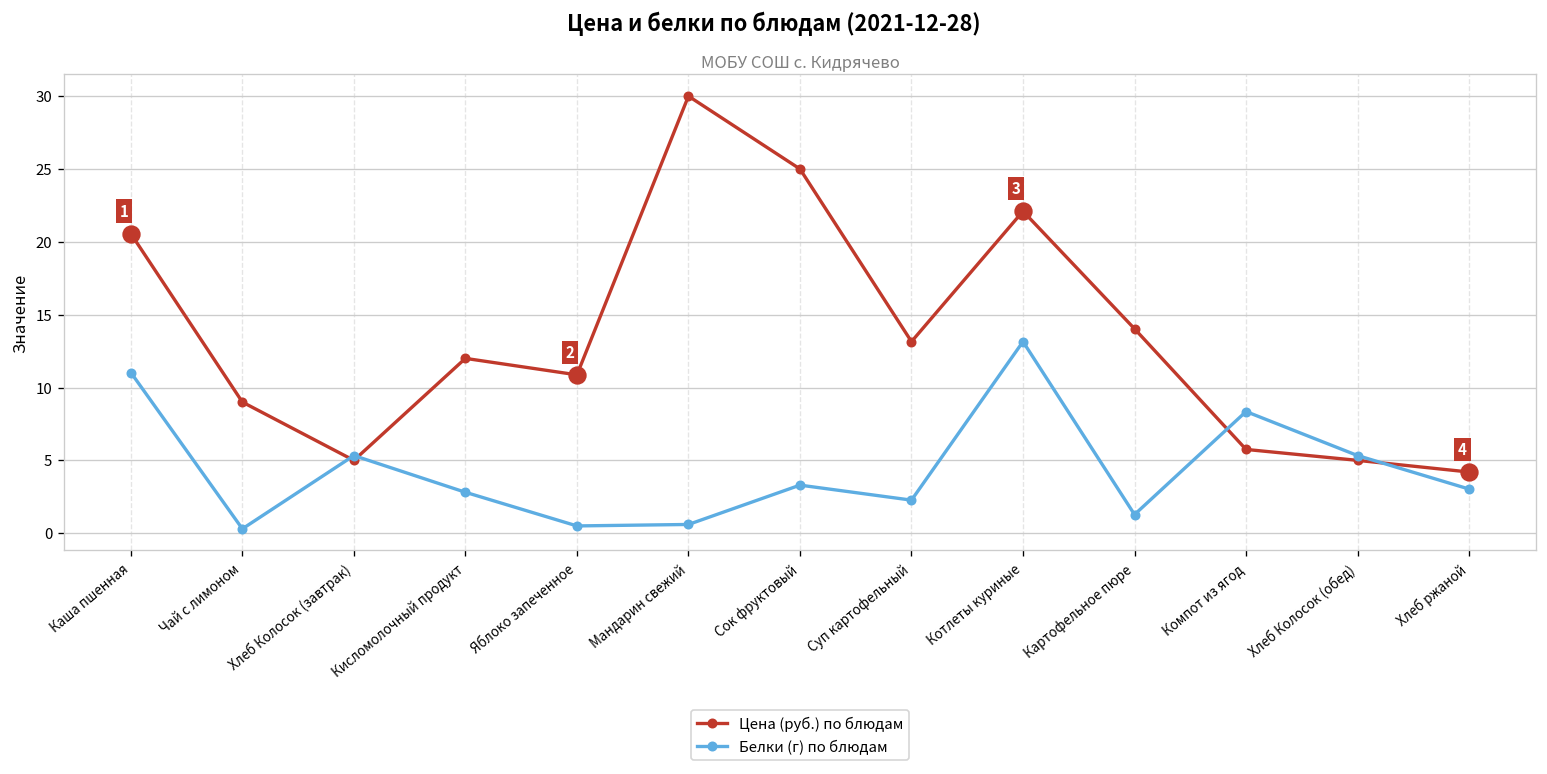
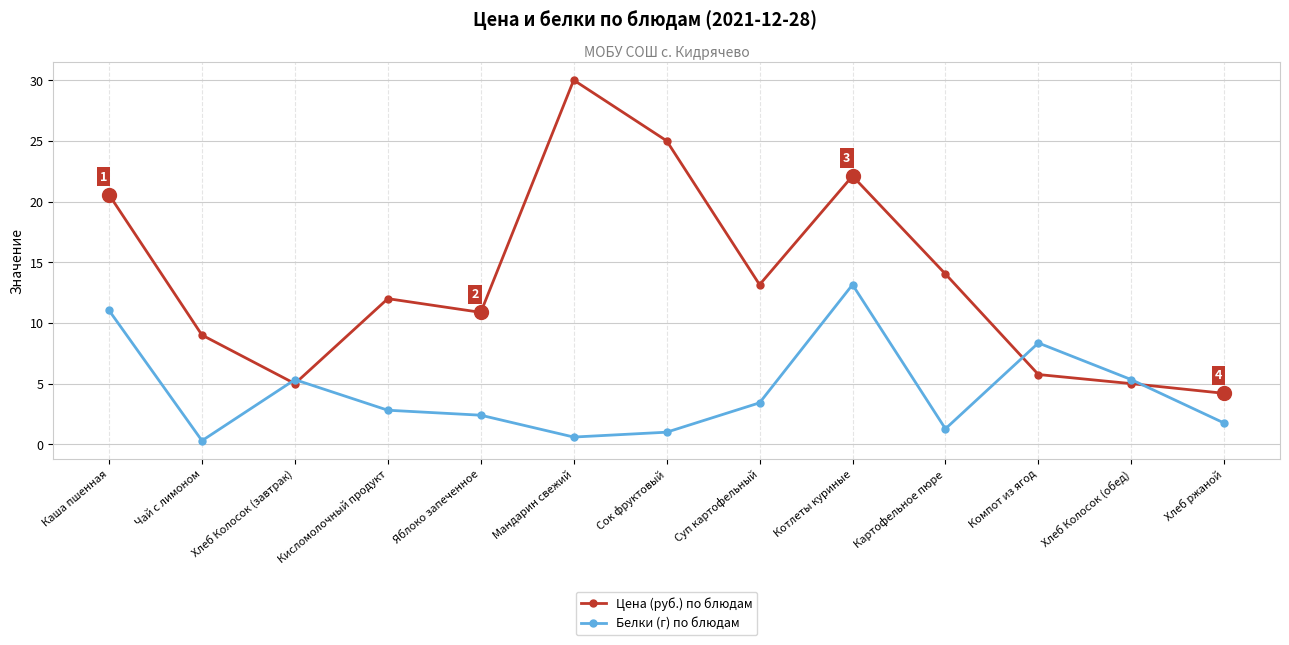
Белки (г) по блюдам, Яблоко запеченное: 0.5 -> 2.4
Белки (г) по блюдам, Сок фруктовый: 3.3 -> 1.0
Белки (г) по блюдам, Суп картофельный: 2.3 -> 3.4
Белки (г) по блюдам, Хлеб ржаной: 3.0 -> 1.8
